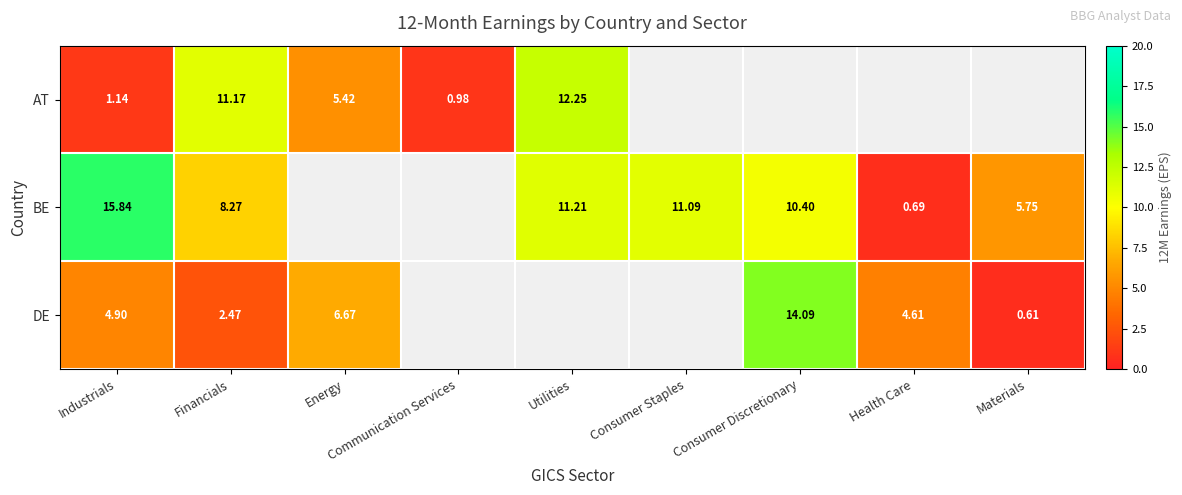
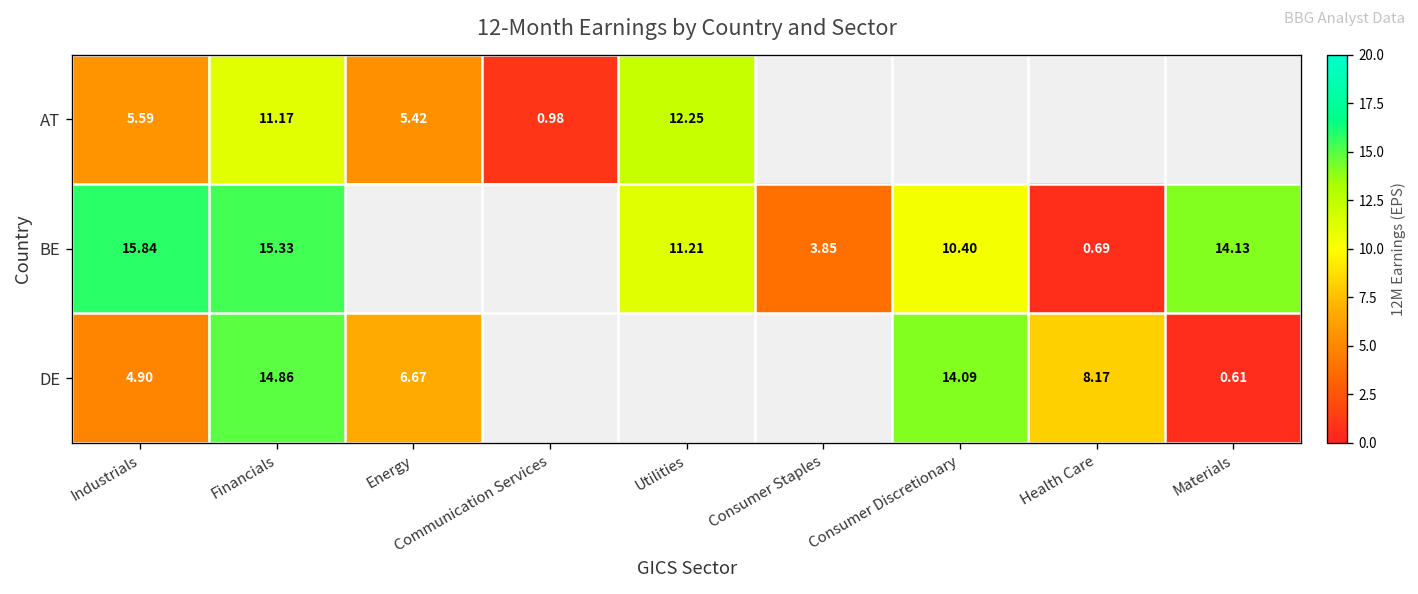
AT, Industrials: 1.14 -> 5.59
BE, Financials: 8.27 -> 15.33
BE, Consumer Staples: 11.09 -> 3.85
BE, Materials: 5.75 -> 14.13
DE, Financials: 2.47 -> 14.86
DE, Health Care: 4.61 -> 8.17
